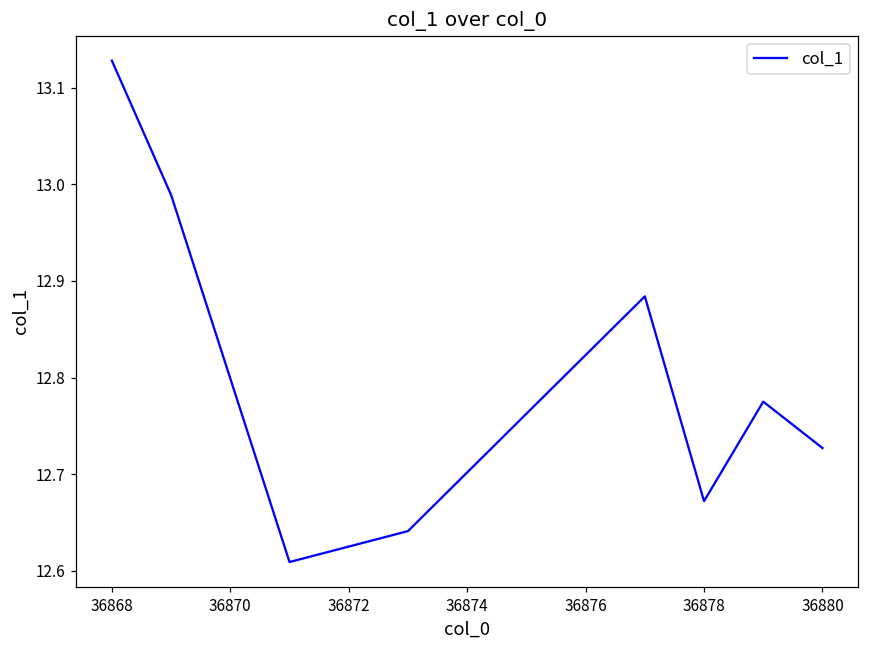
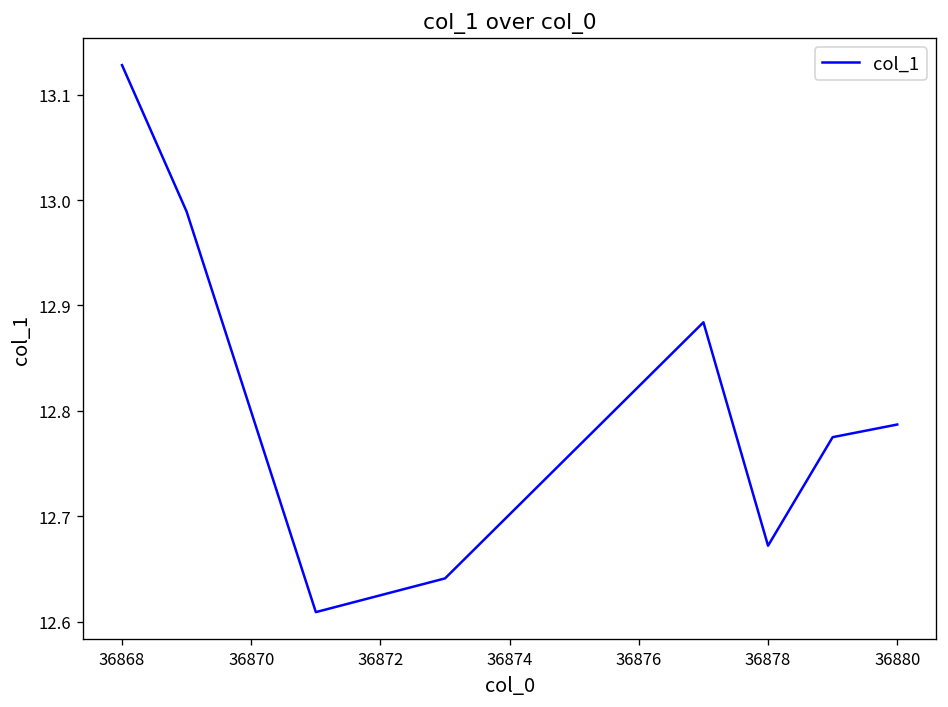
36880: 12.73 -> 12.79
